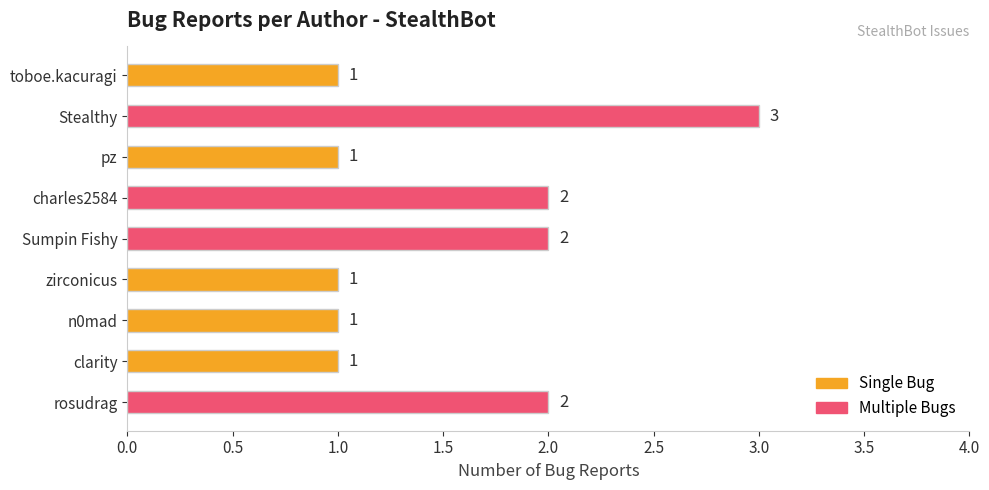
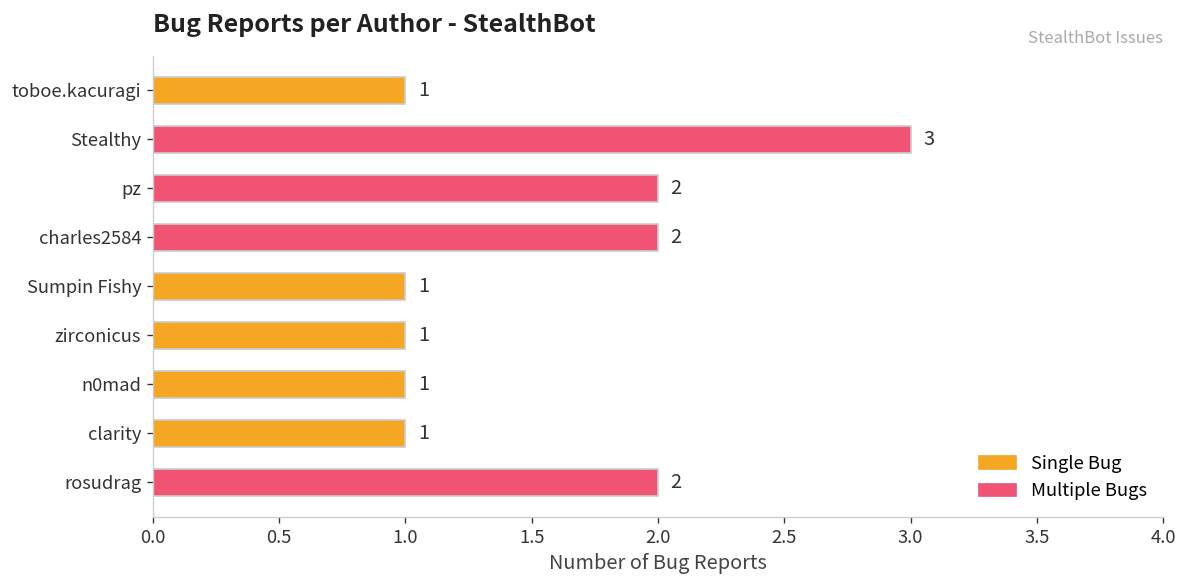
pz: 1 -> 2
Sumpin Fishy: 2 -> 1
